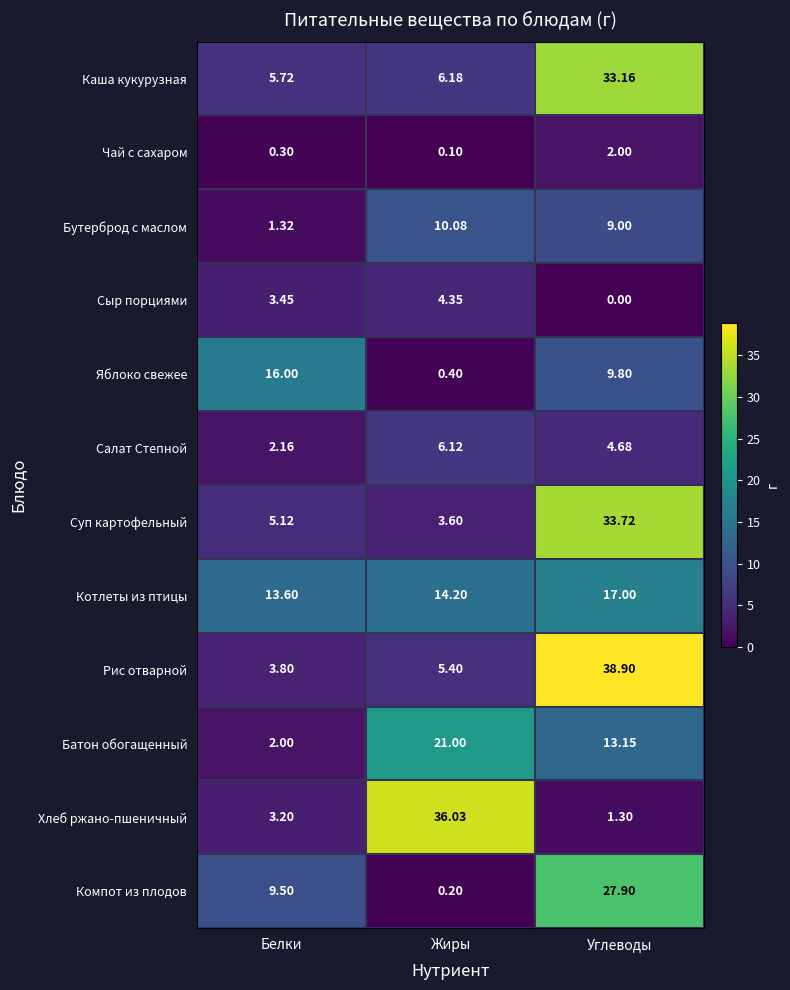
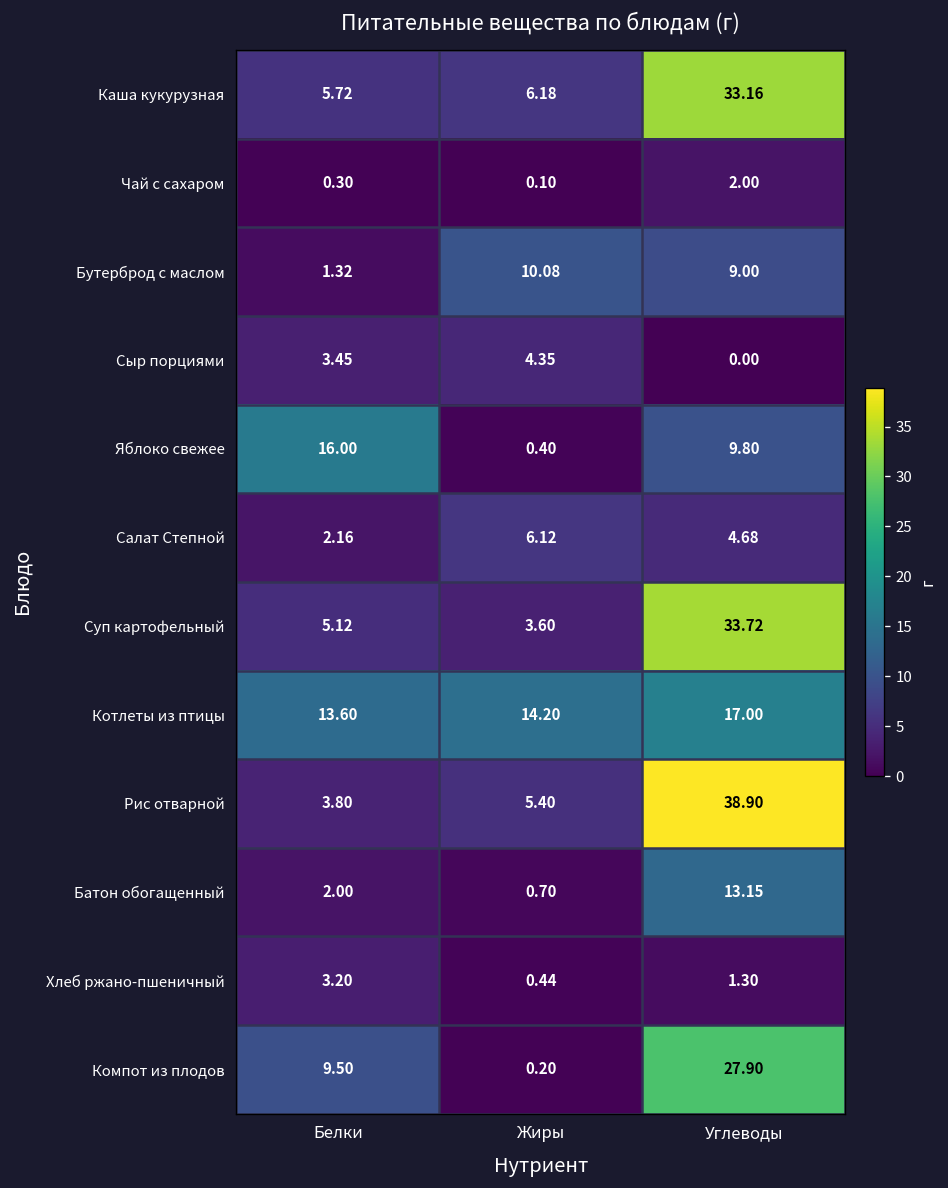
Батон обогащенный, Жиры: 21.00 -> 0.70
Хлеб ржано-пшеничный, Жиры: 36.03 -> 0.44
